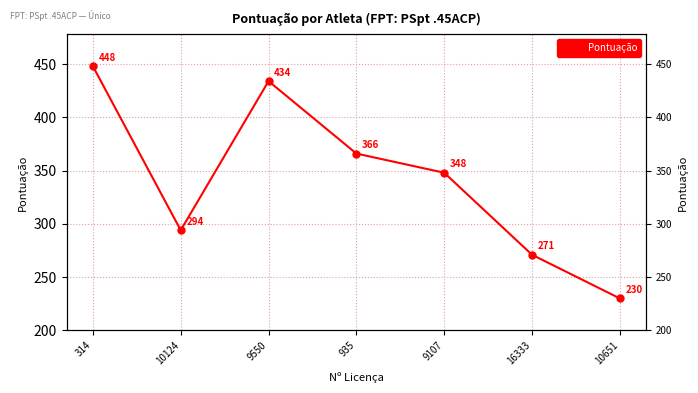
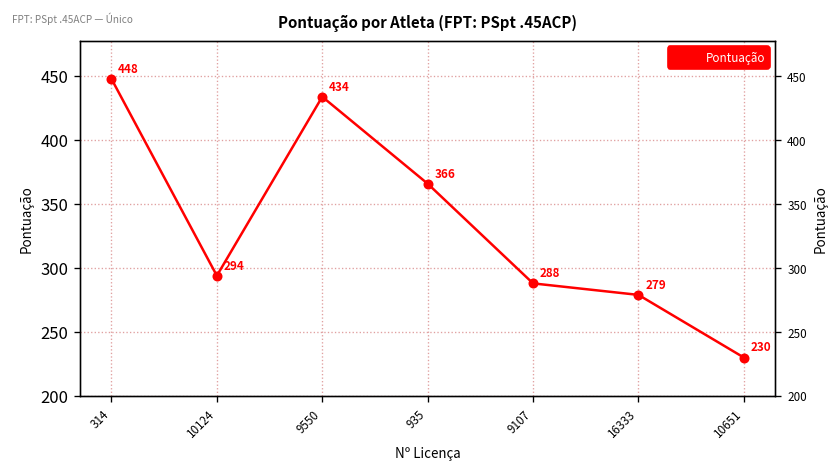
9107: 348 -> 288
16333: 271 -> 279
